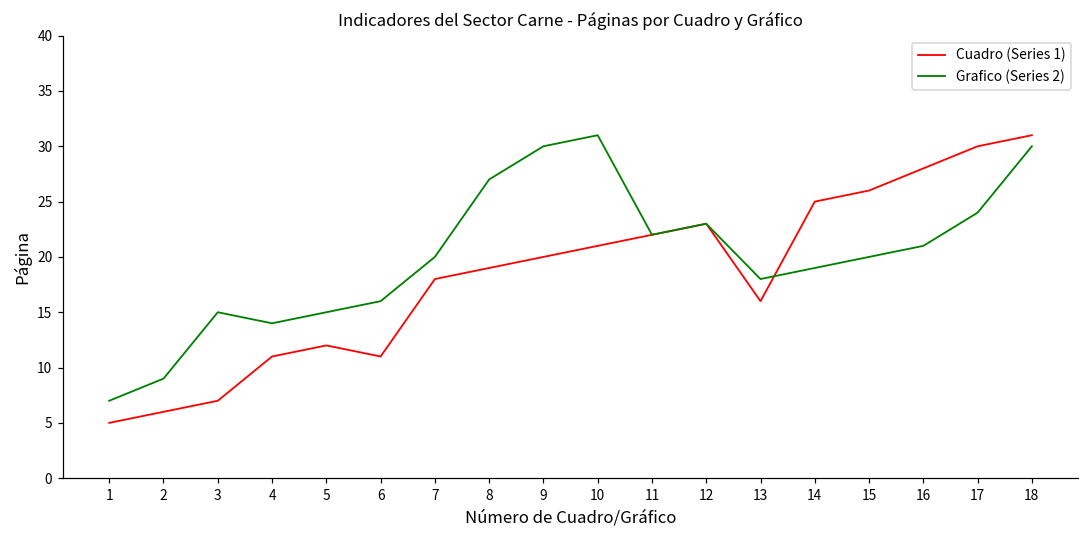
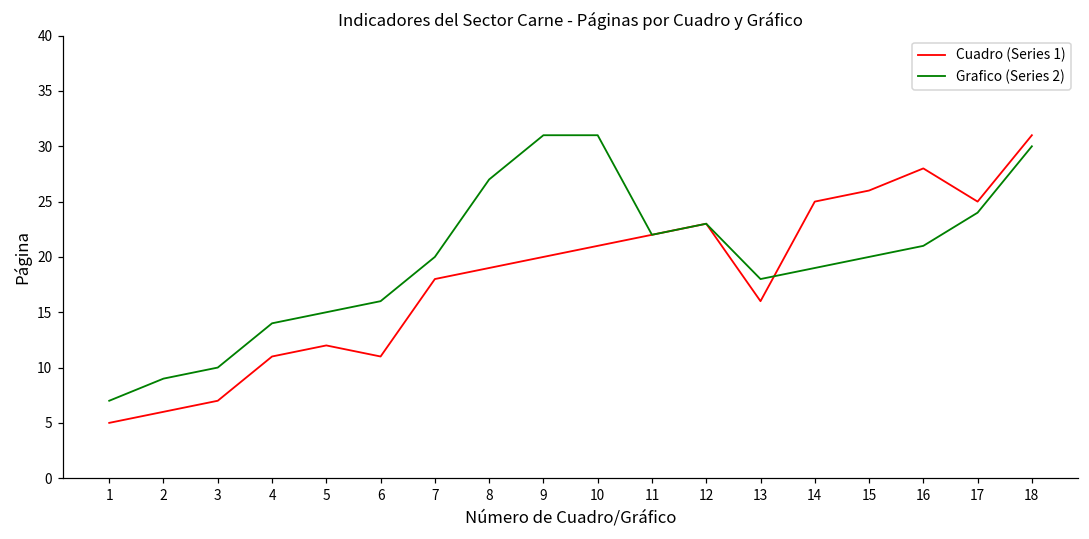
Grafico (Series 2), 3: 15 -> 10
Grafico (Series 2), 9: 30 -> 31
Cuadro (Series 1), 17: 30 -> 25
